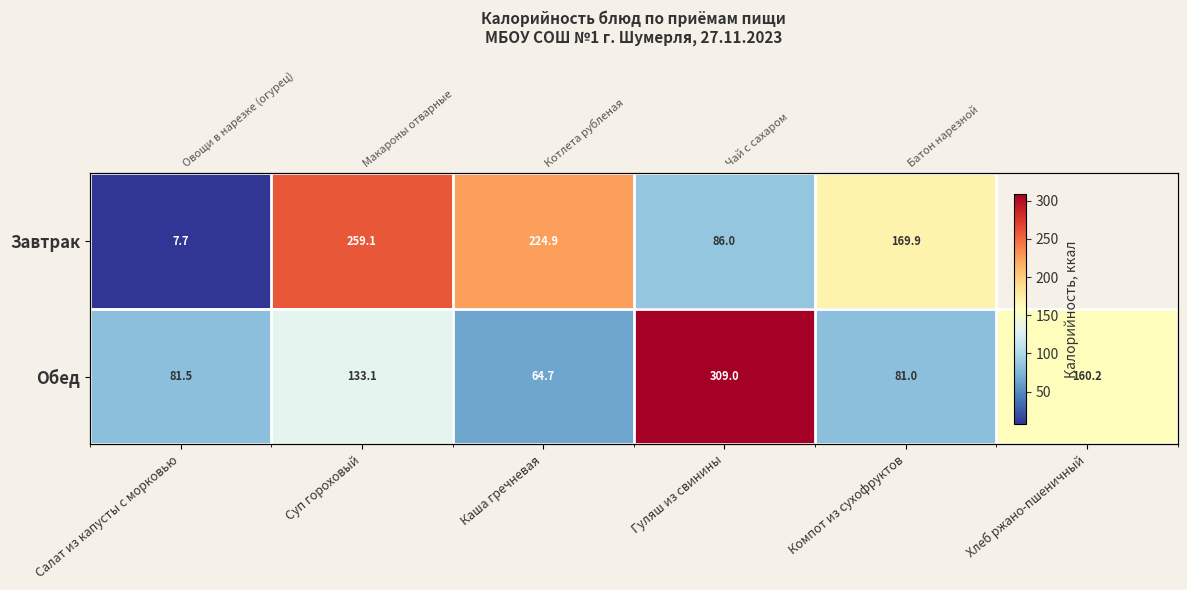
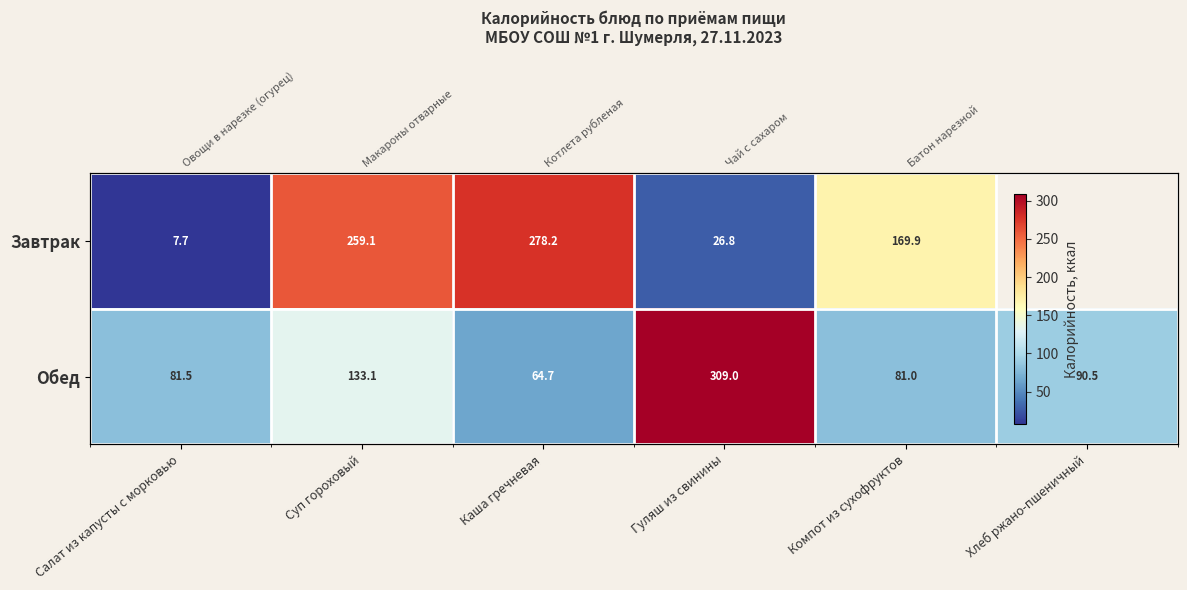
Завтрак, Каша гречневая: 224.9 -> 278.2
Завтрак, Гуляш из свинины: 86.0 -> 26.8
Обед, Хлеб ржано-пшеничный: 160.2 -> 90.5
